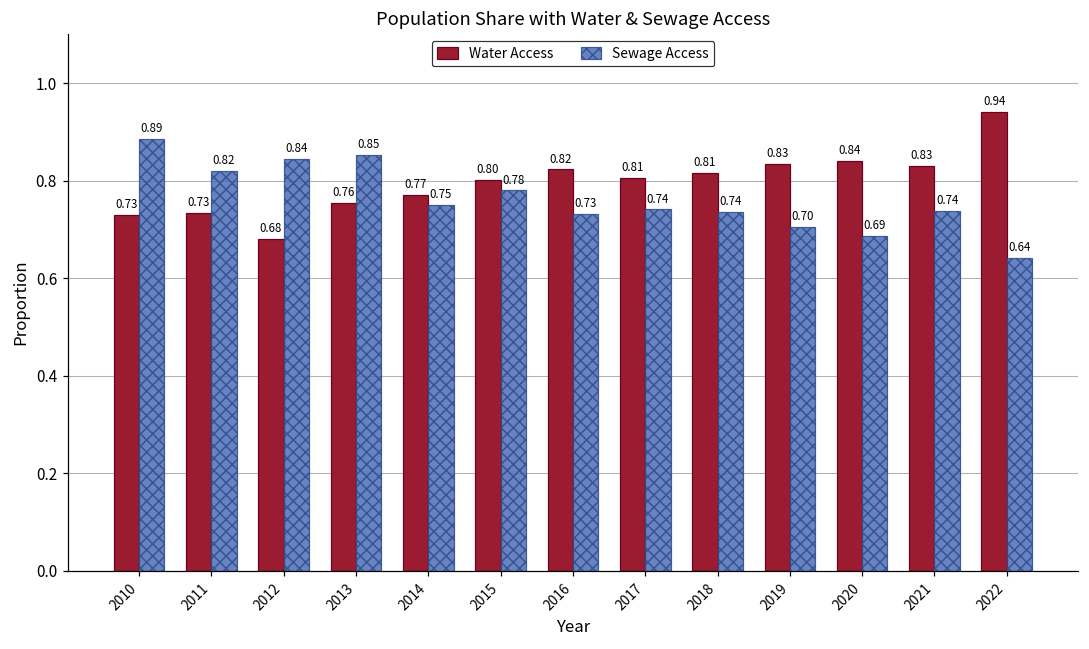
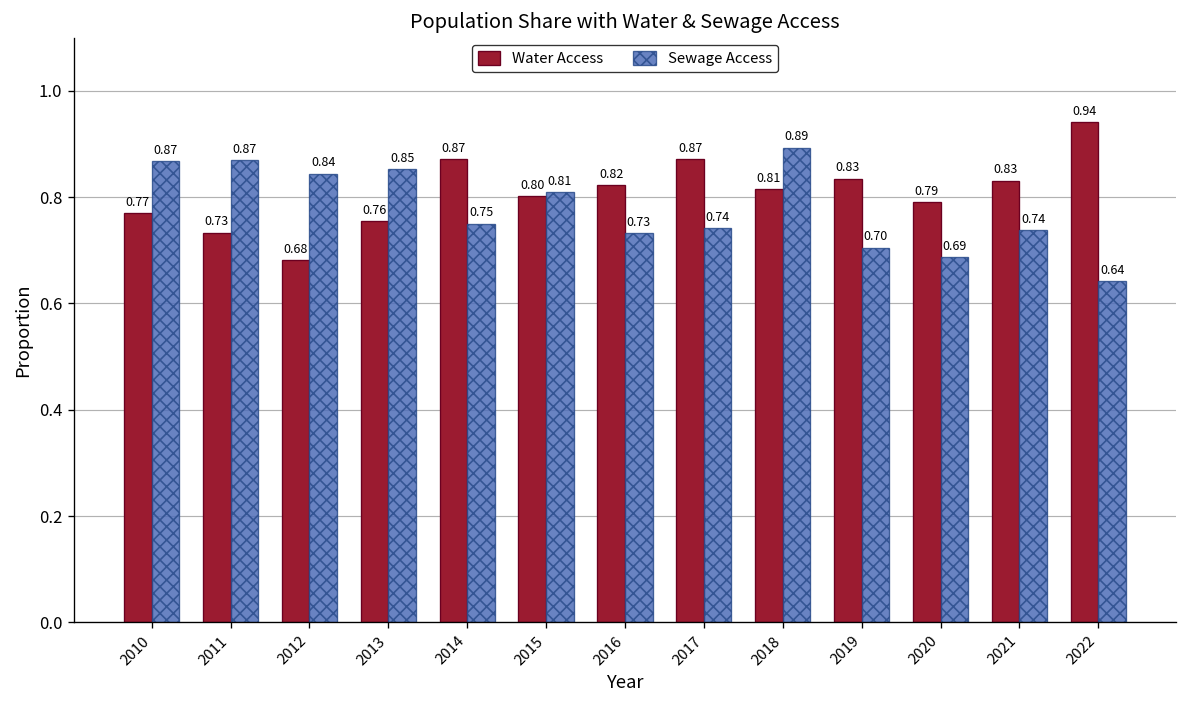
Water Access, 2010: 0.73 -> 0.77
Sewage Access, 2010: 0.89 -> 0.87
Sewage Access, 2011: 0.82 -> 0.87
Water Access, 2014: 0.77 -> 0.87
Sewage Access, 2015: 0.78 -> 0.81
Water Access, 2017: 0.81 -> 0.87
Sewage Access, 2018: 0.74 -> 0.89
Water Access, 2020: 0.84 -> 0.79
